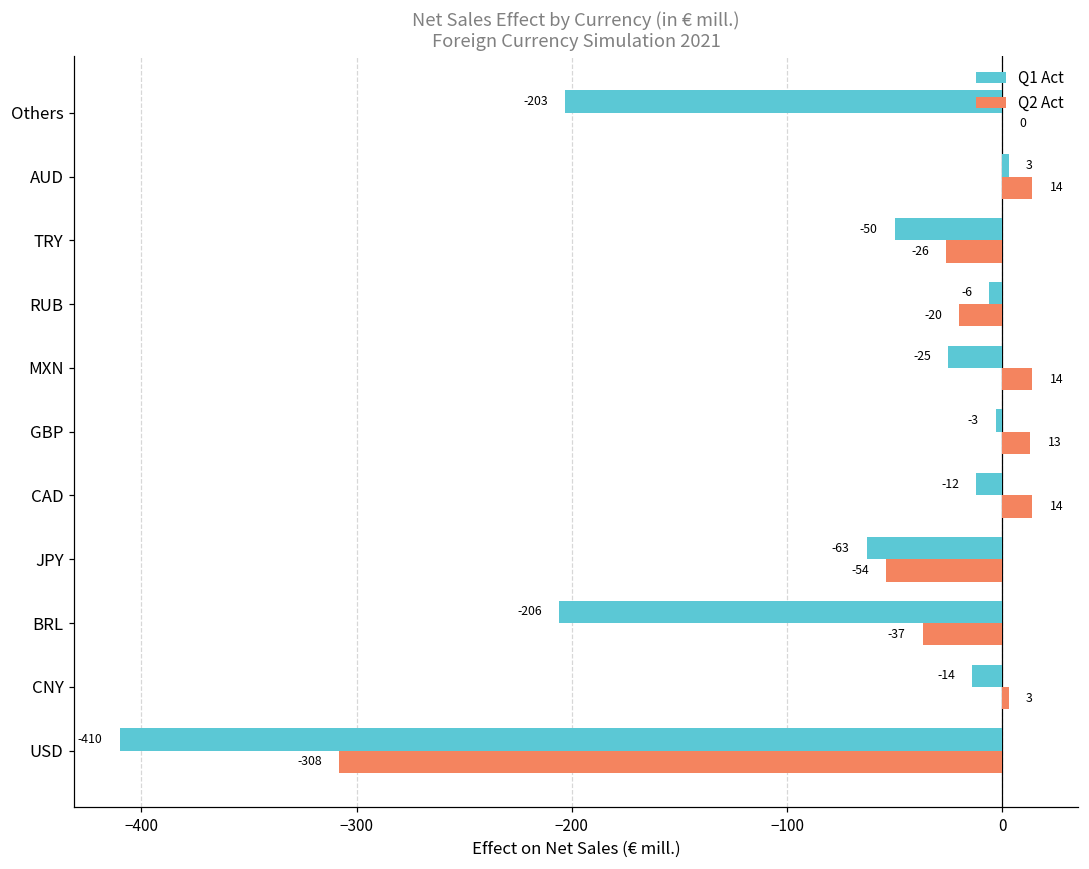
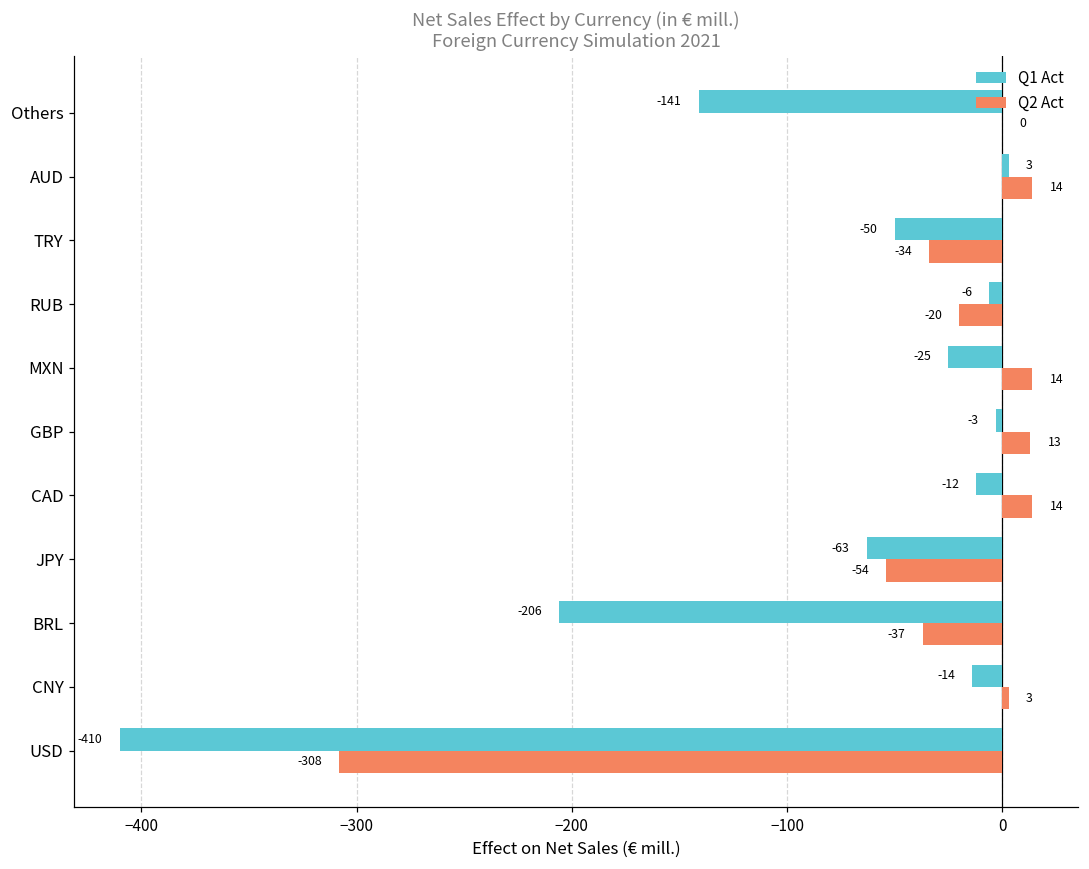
Q1 Act, Others: -203 -> -141
Q2 Act, TRY: -26 -> -34
